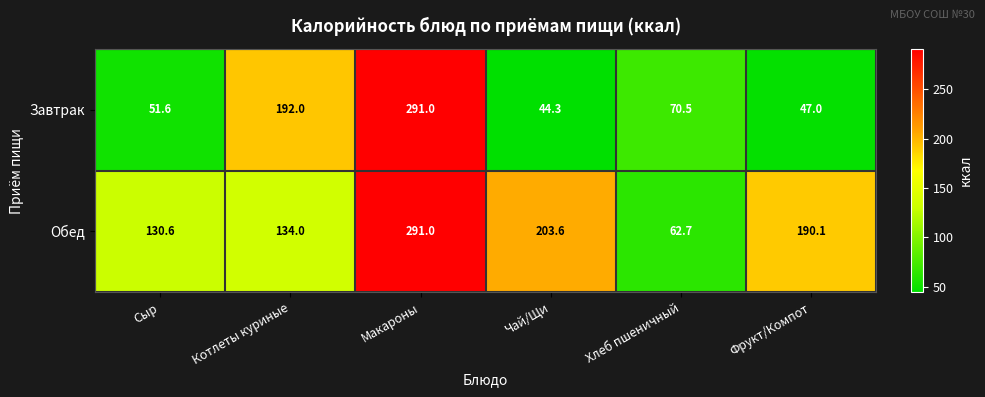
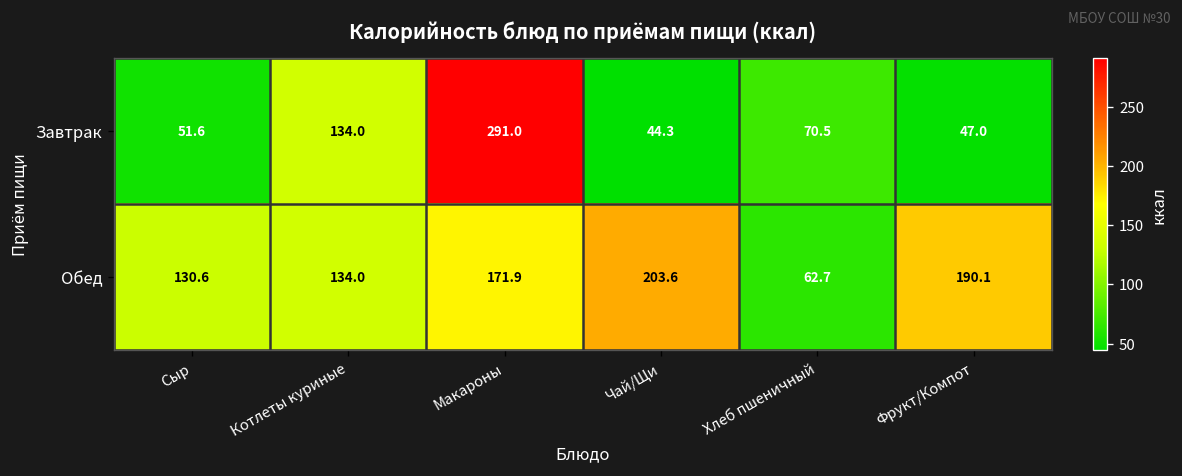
Завтрак, Котлеты куриные: 192.0 -> 134.0
Обед, Макароны: 291.0 -> 171.9
